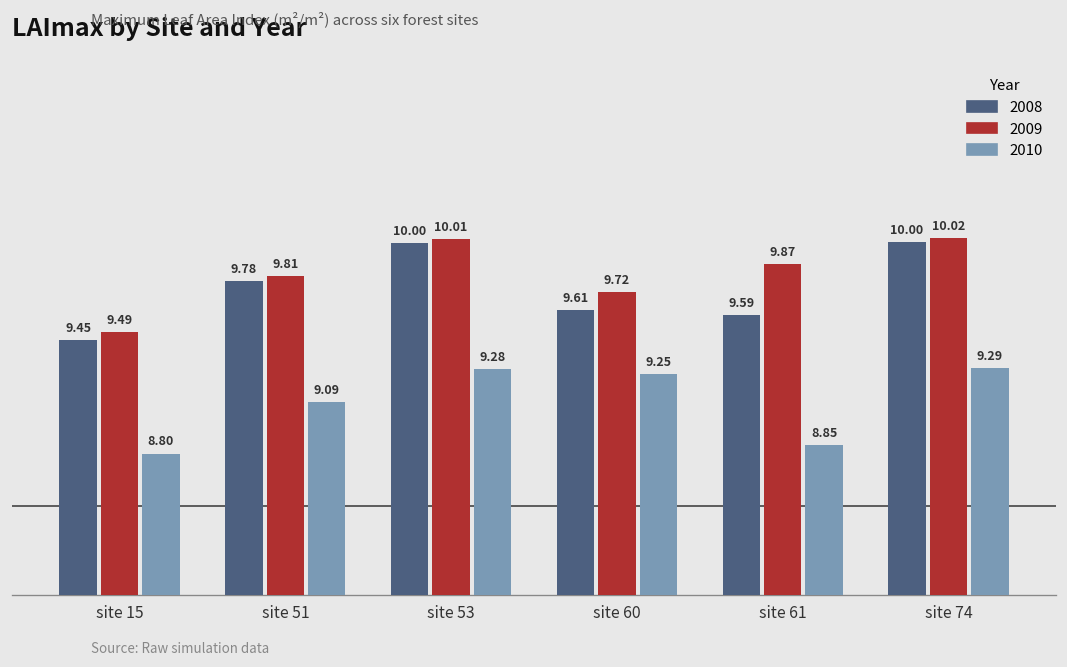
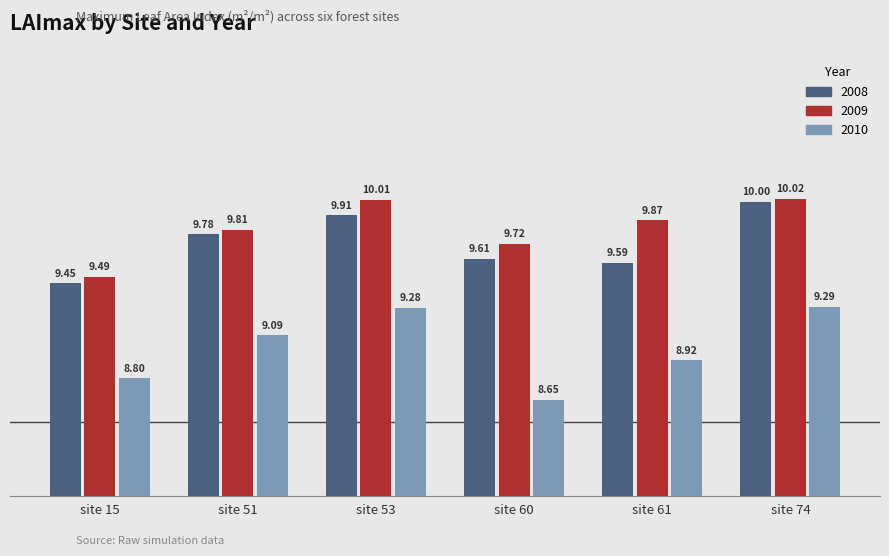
2008, site 53: 10.00 -> 9.91
2010, site 60: 9.25 -> 8.65
2010, site 61: 8.85 -> 8.92
